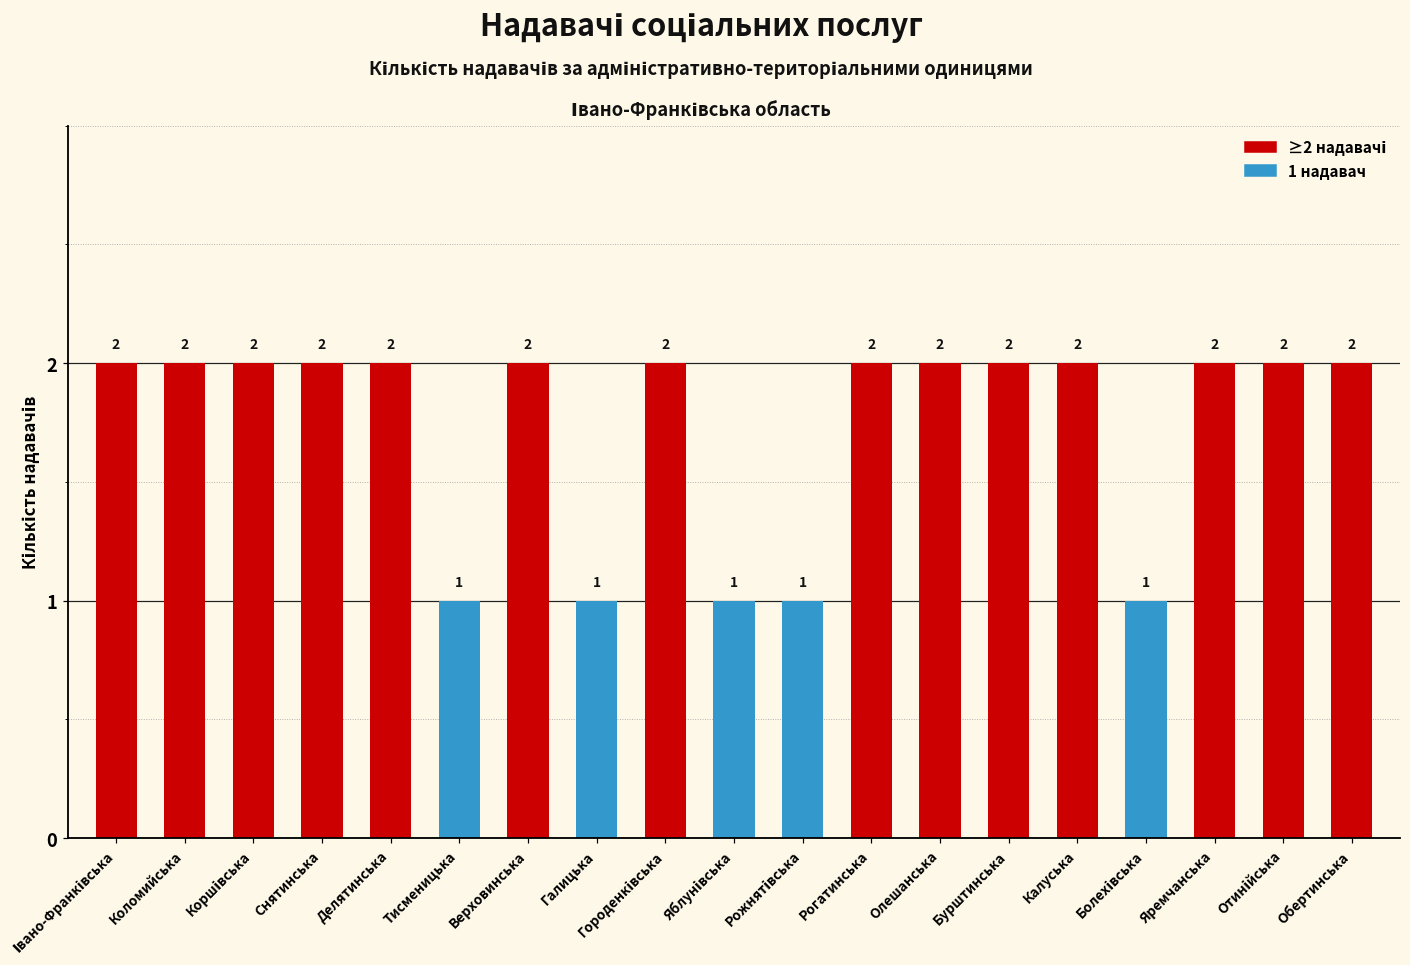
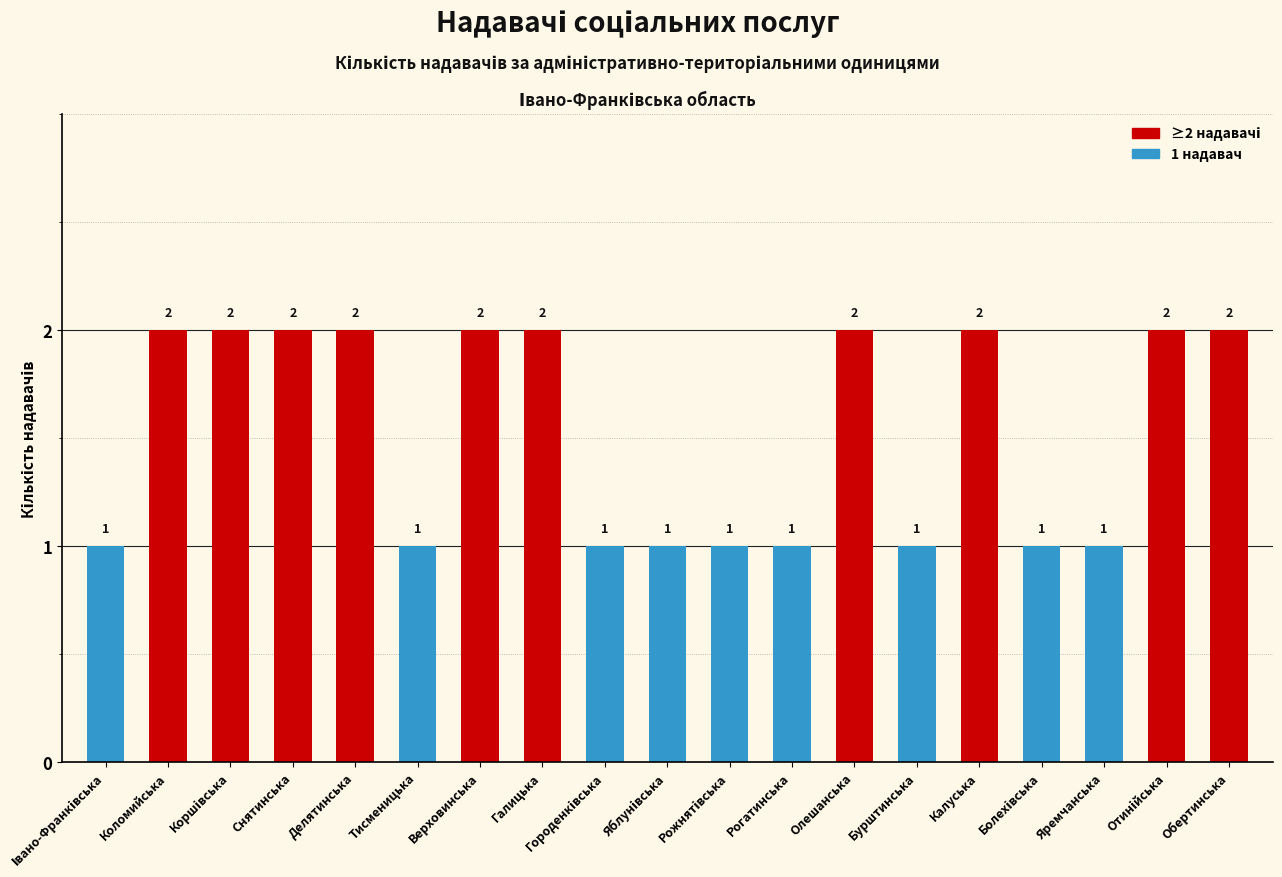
Івано-Франківська: 2 -> 1
Галицька: 1 -> 2
Городенківська: 2 -> 1
Рогатинська: 2 -> 1
Бурштинська: 2 -> 1
Яремчанська: 2 -> 1
